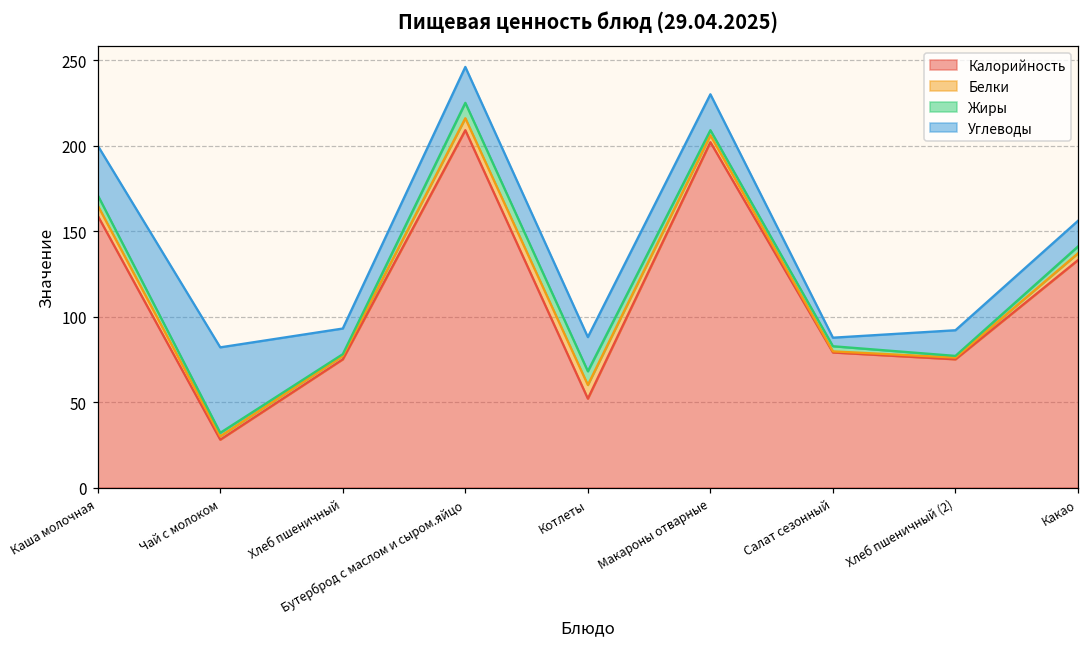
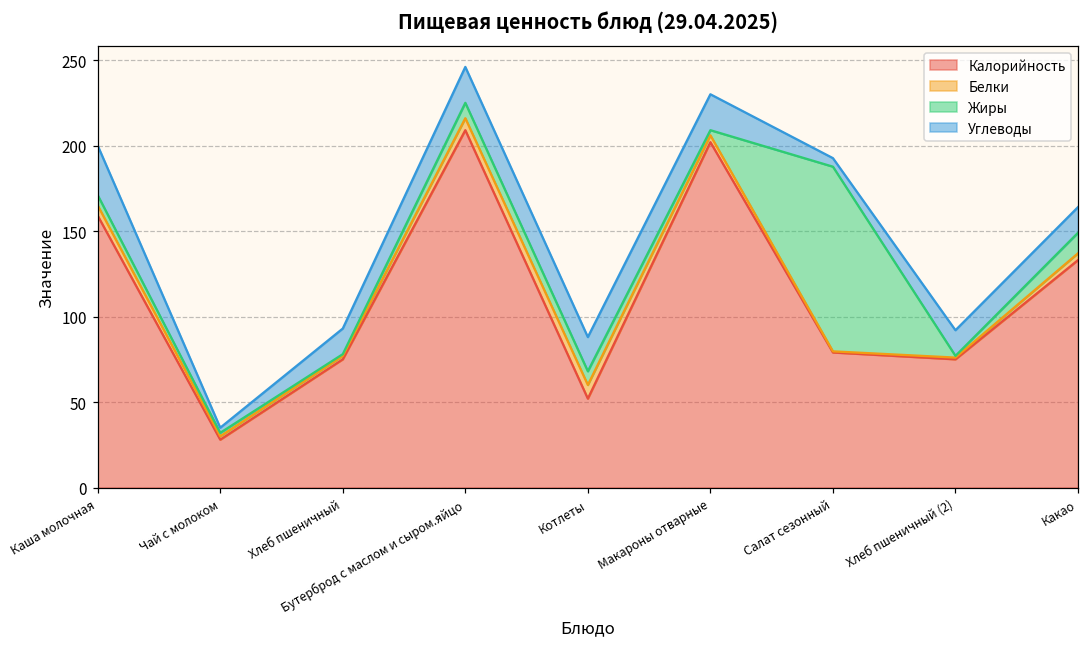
Углеводы, Чай с молоком: 50 -> 3
Жиры, Салат сезонный: 3 -> 108
Жиры, Какао: 4 -> 12
